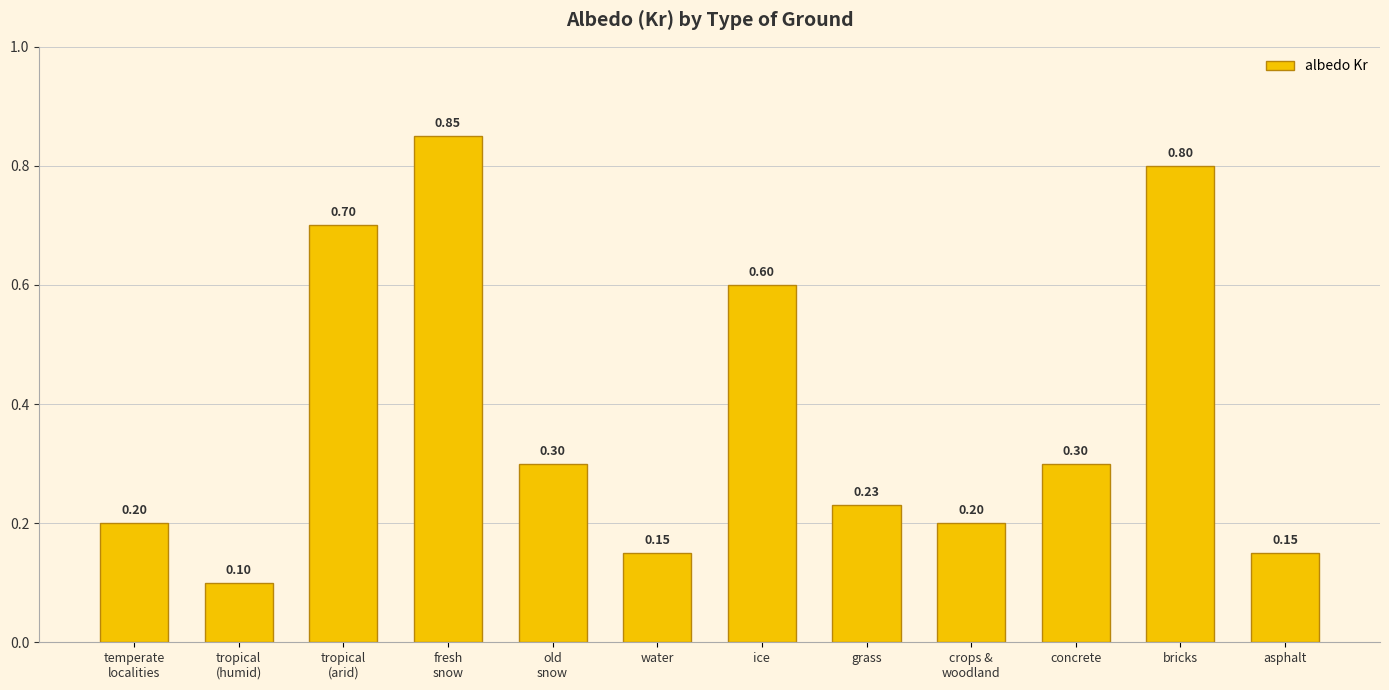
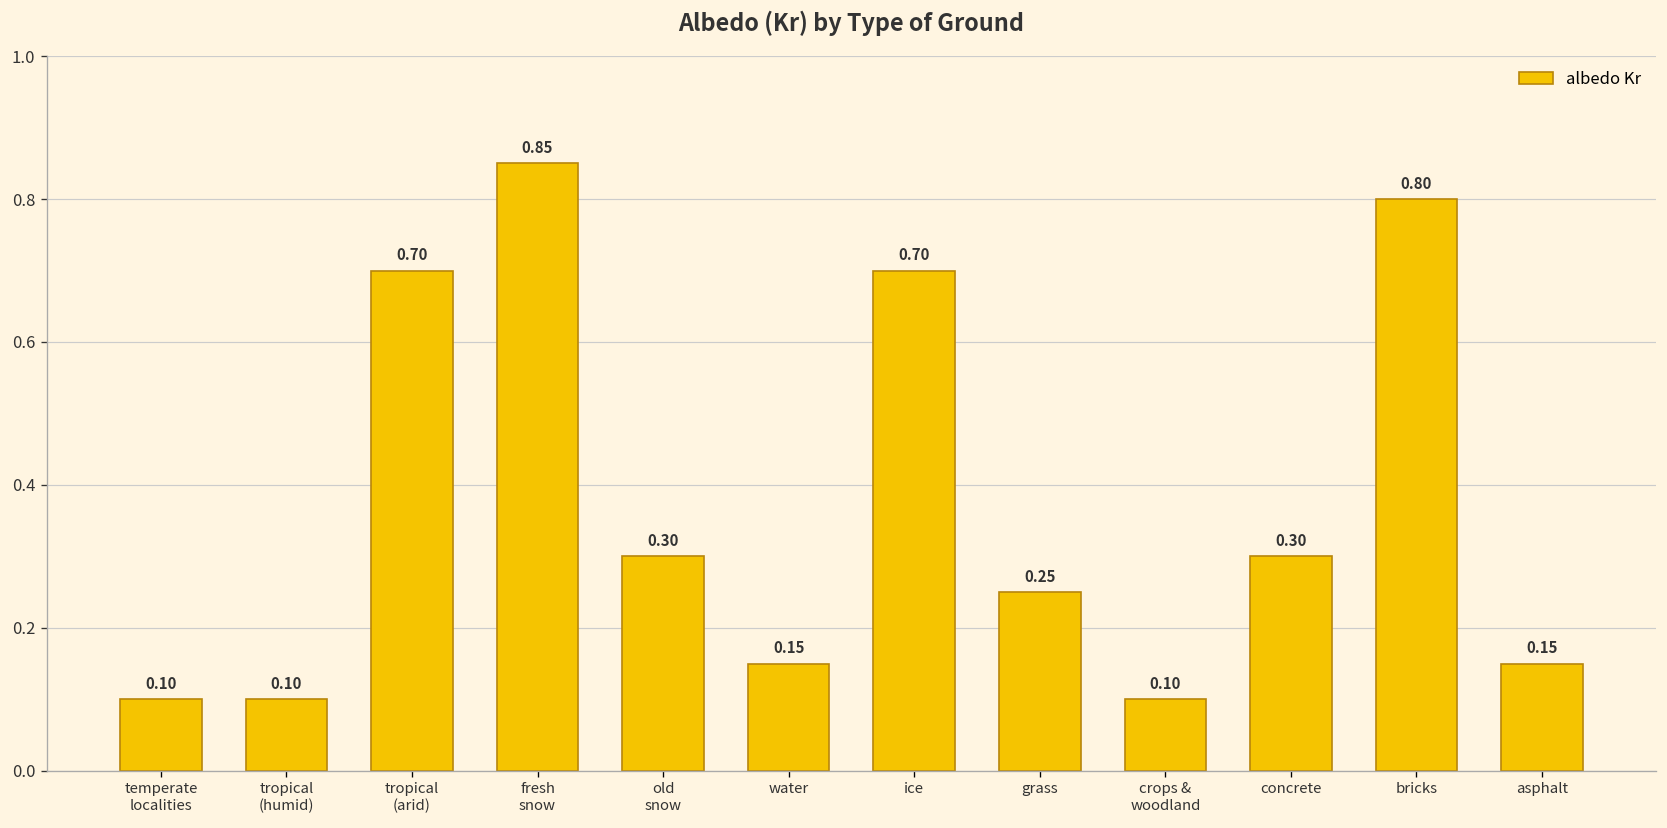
temperate localities: 0.20 -> 0.10
ice: 0.60 -> 0.70
grass: 0.23 -> 0.25
crops & woodland: 0.20 -> 0.10
